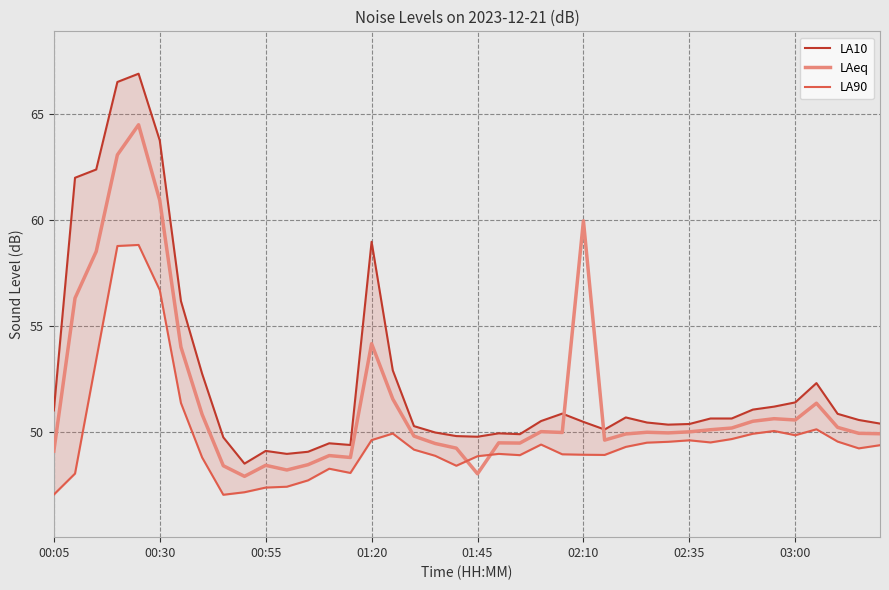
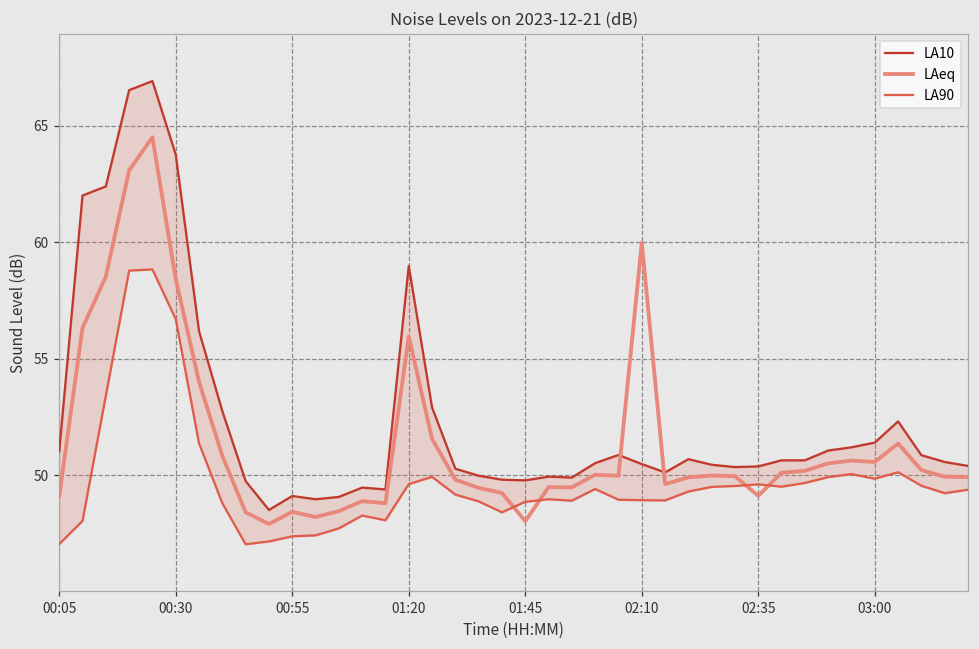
LAeq, 00:30: 60.9 -> 58.4
LAeq, 01:20: 54.2 -> 56.0
LAeq, 02:35: 50.0 -> 49.1
